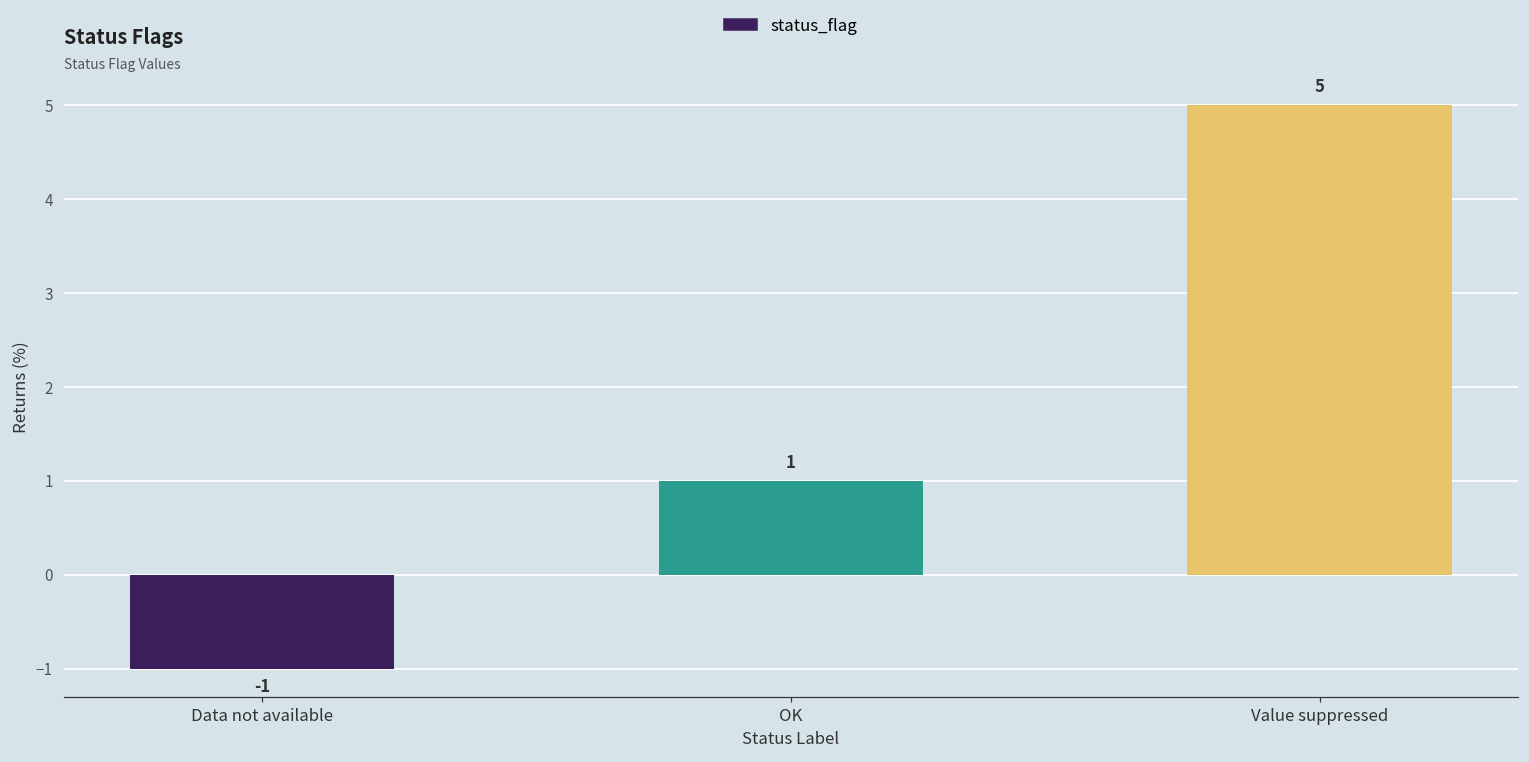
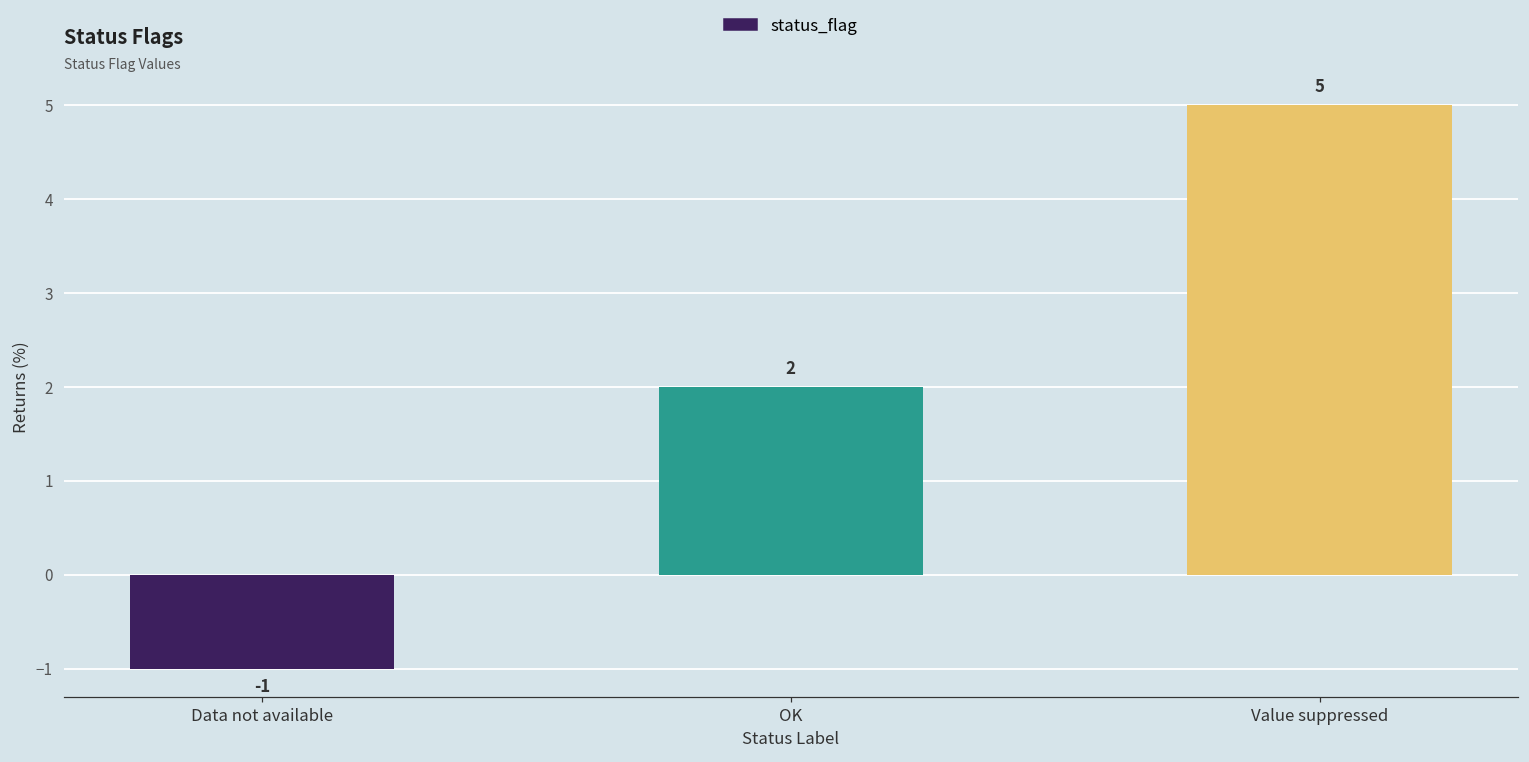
OK: 1 -> 2
